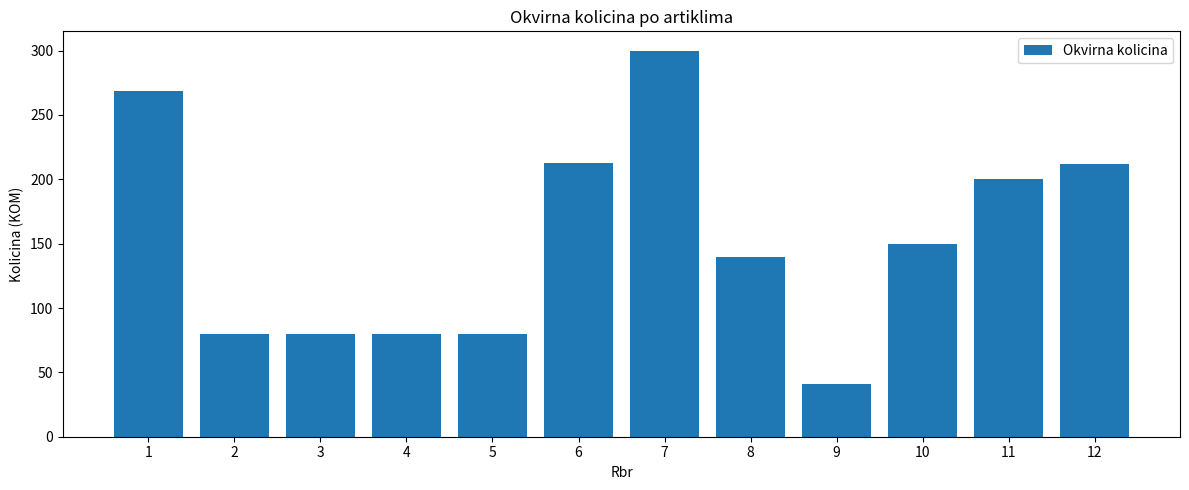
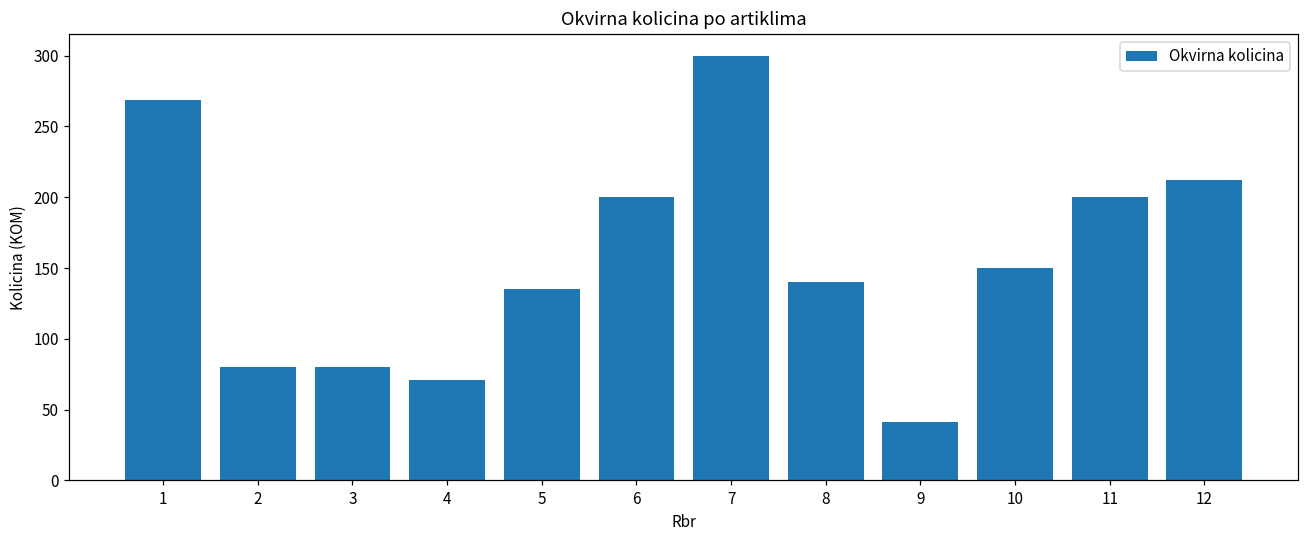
4: 80 -> 71
5: 80 -> 135
6: 213 -> 200
